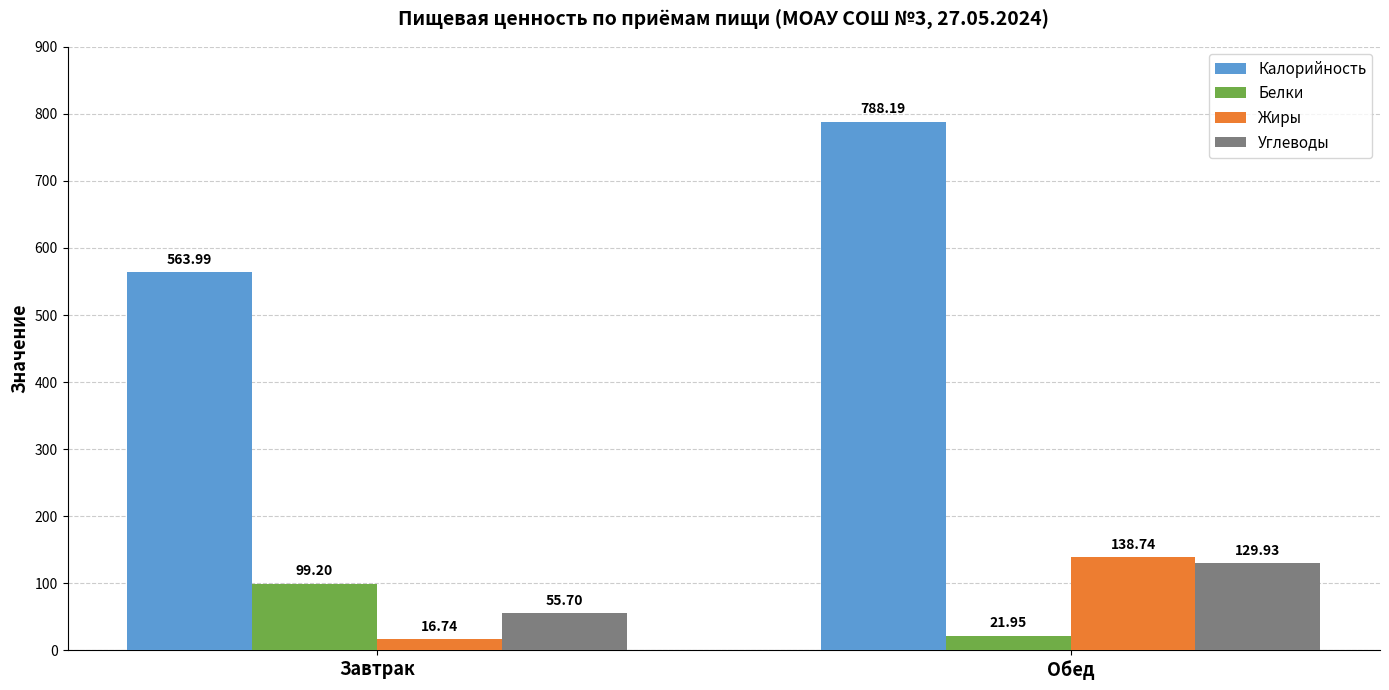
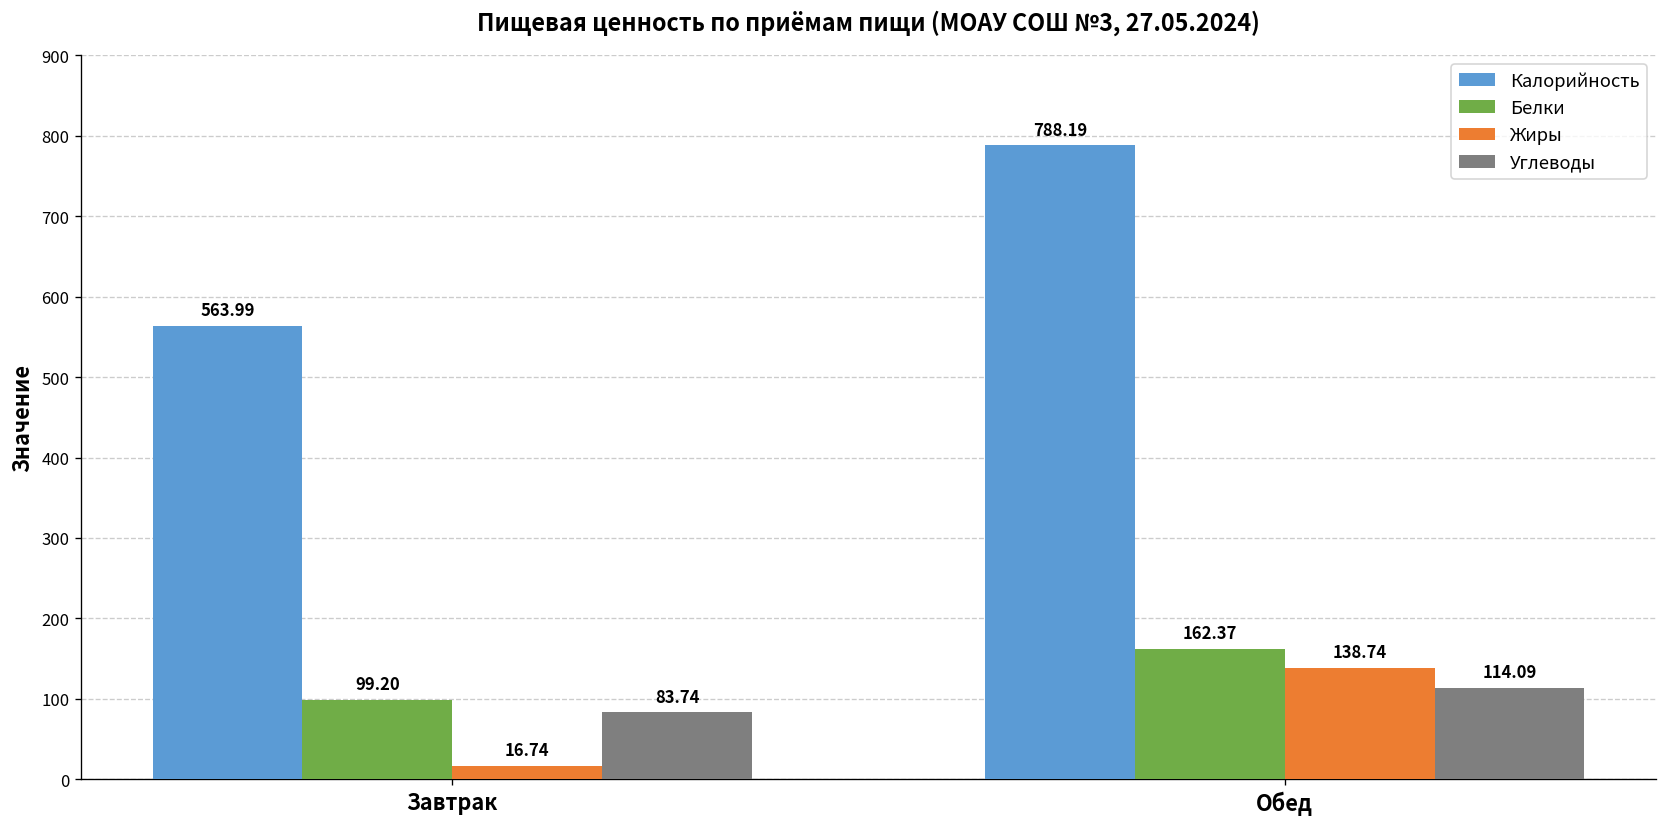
Углеводы, Завтрак: 55.70 -> 83.74
Белки, Обед: 21.95 -> 162.37
Углеводы, Обед: 129.93 -> 114.09
